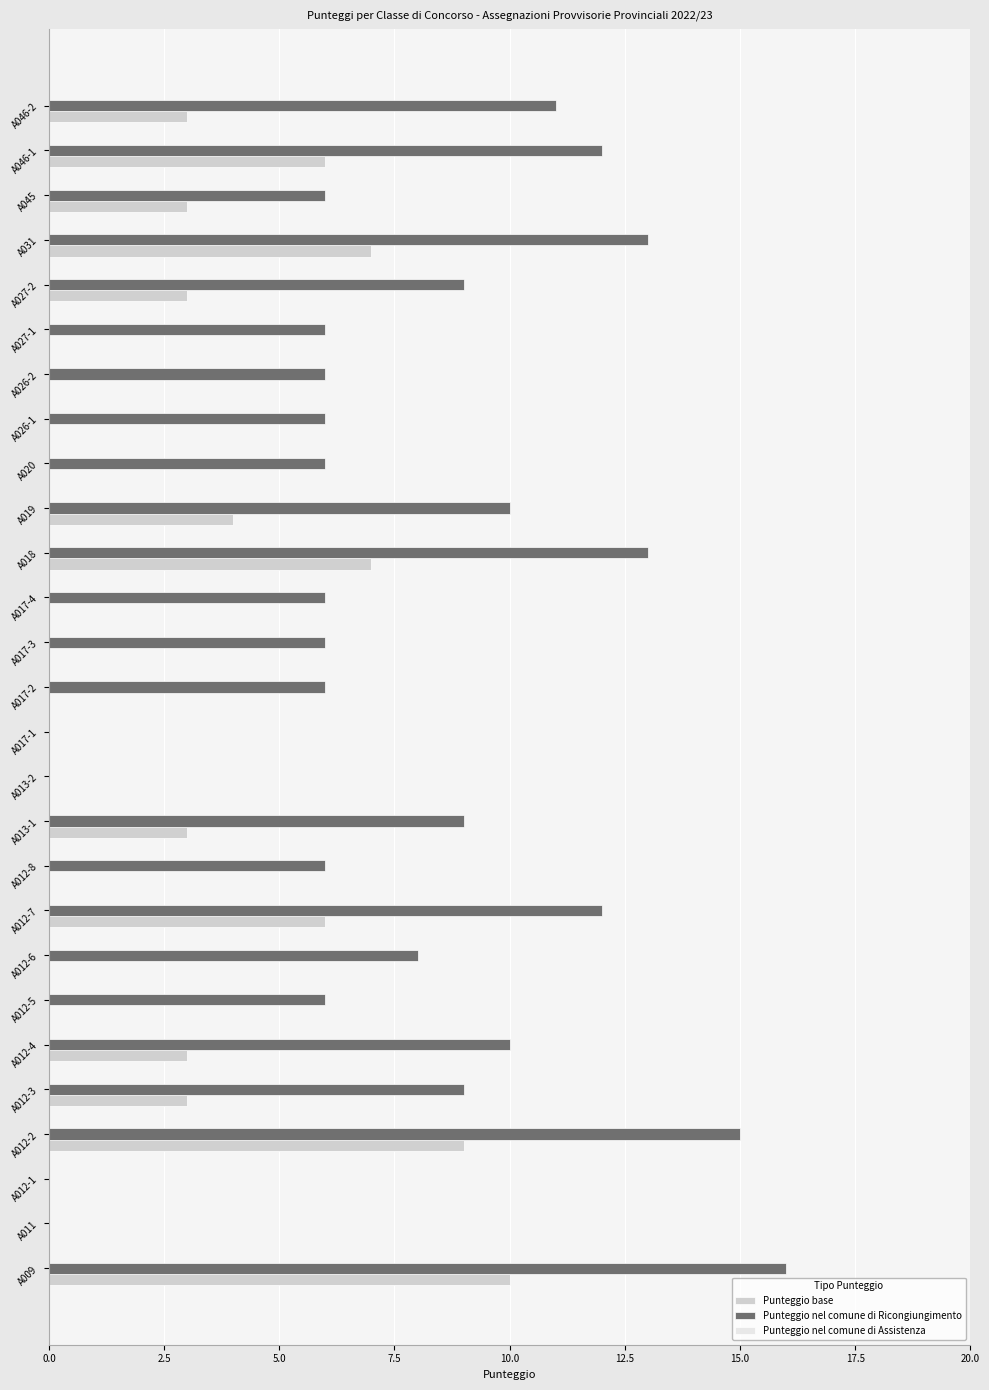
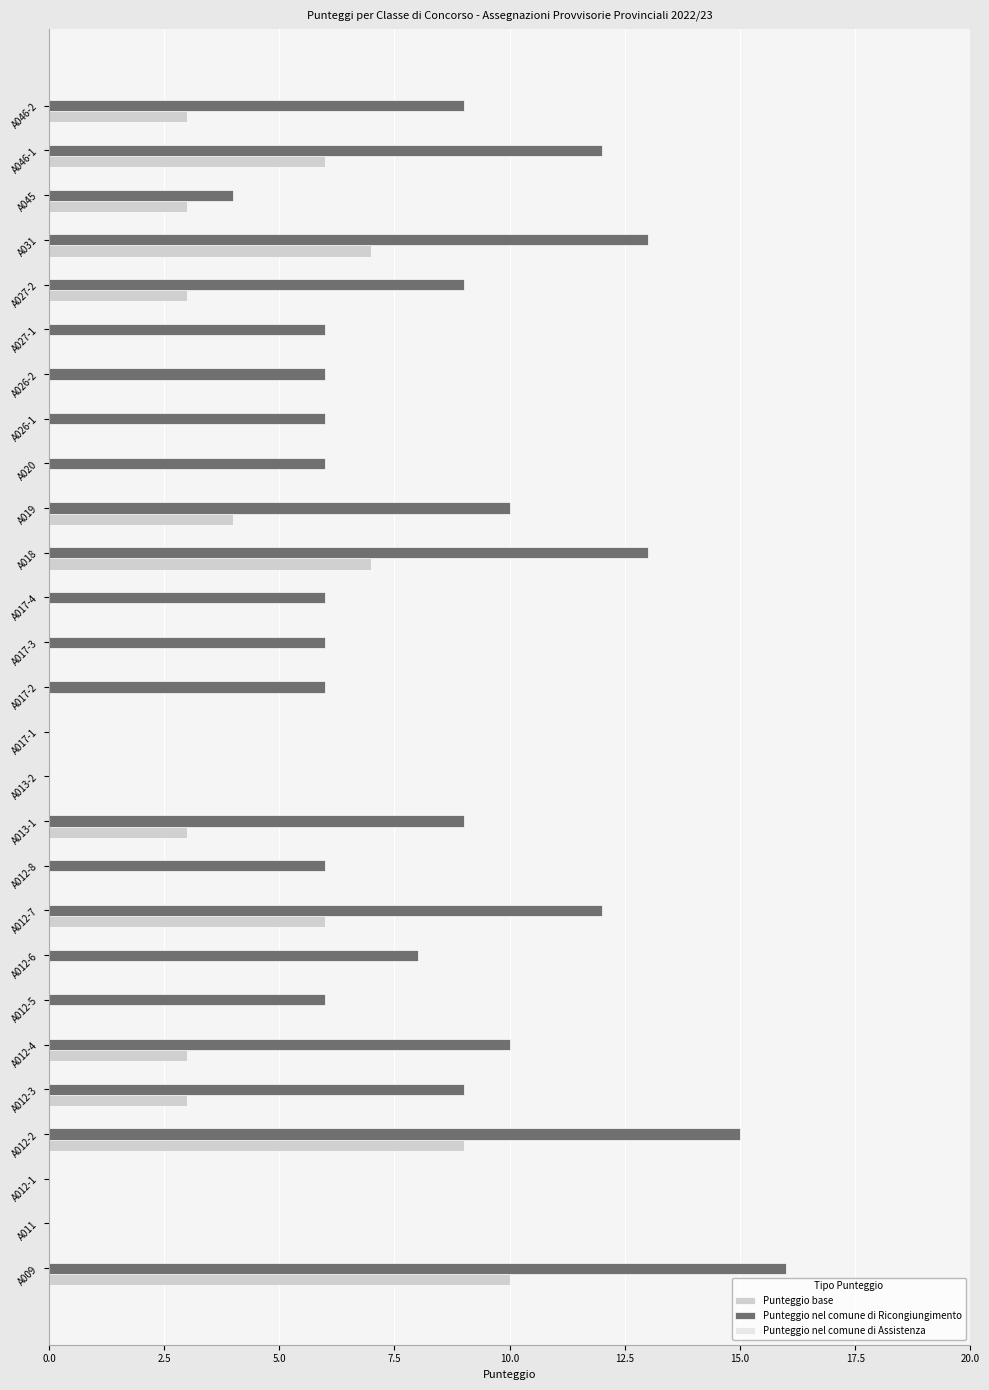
Punteggio nel comune di Ricongiungimento, A046-2: 11 -> 9
Punteggio nel comune di Ricongiungimento, A045: 6 -> 4
